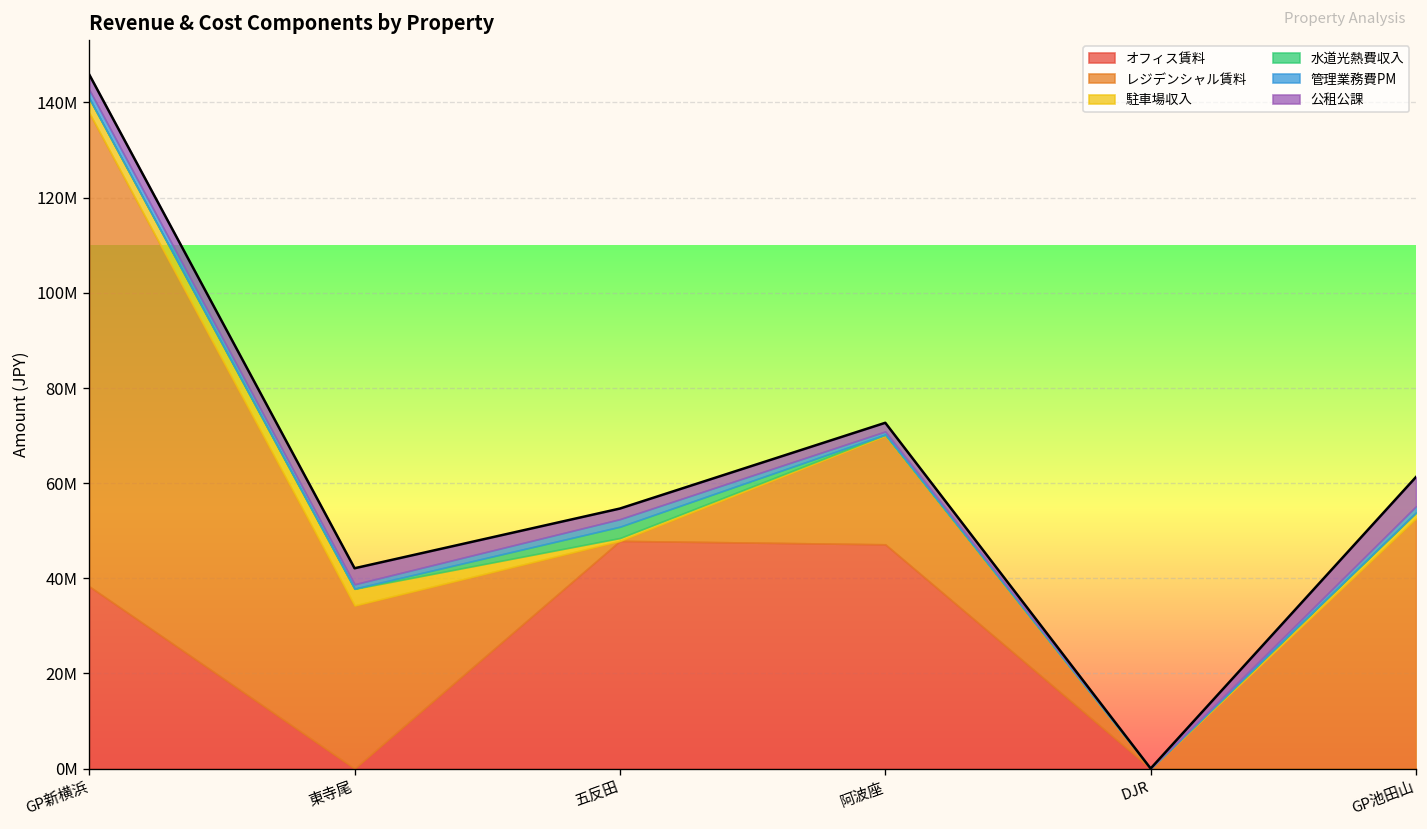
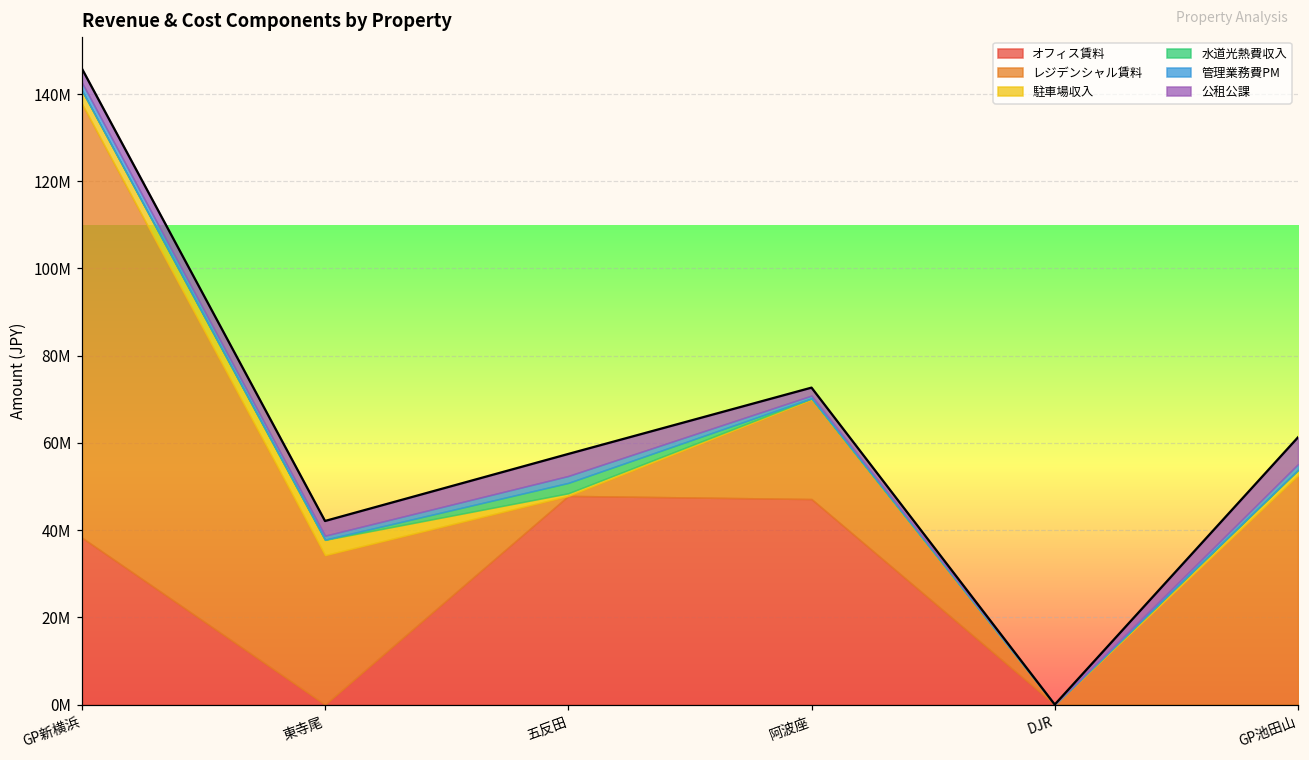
公租公課, 五反田: 2000000 -> 5000000
